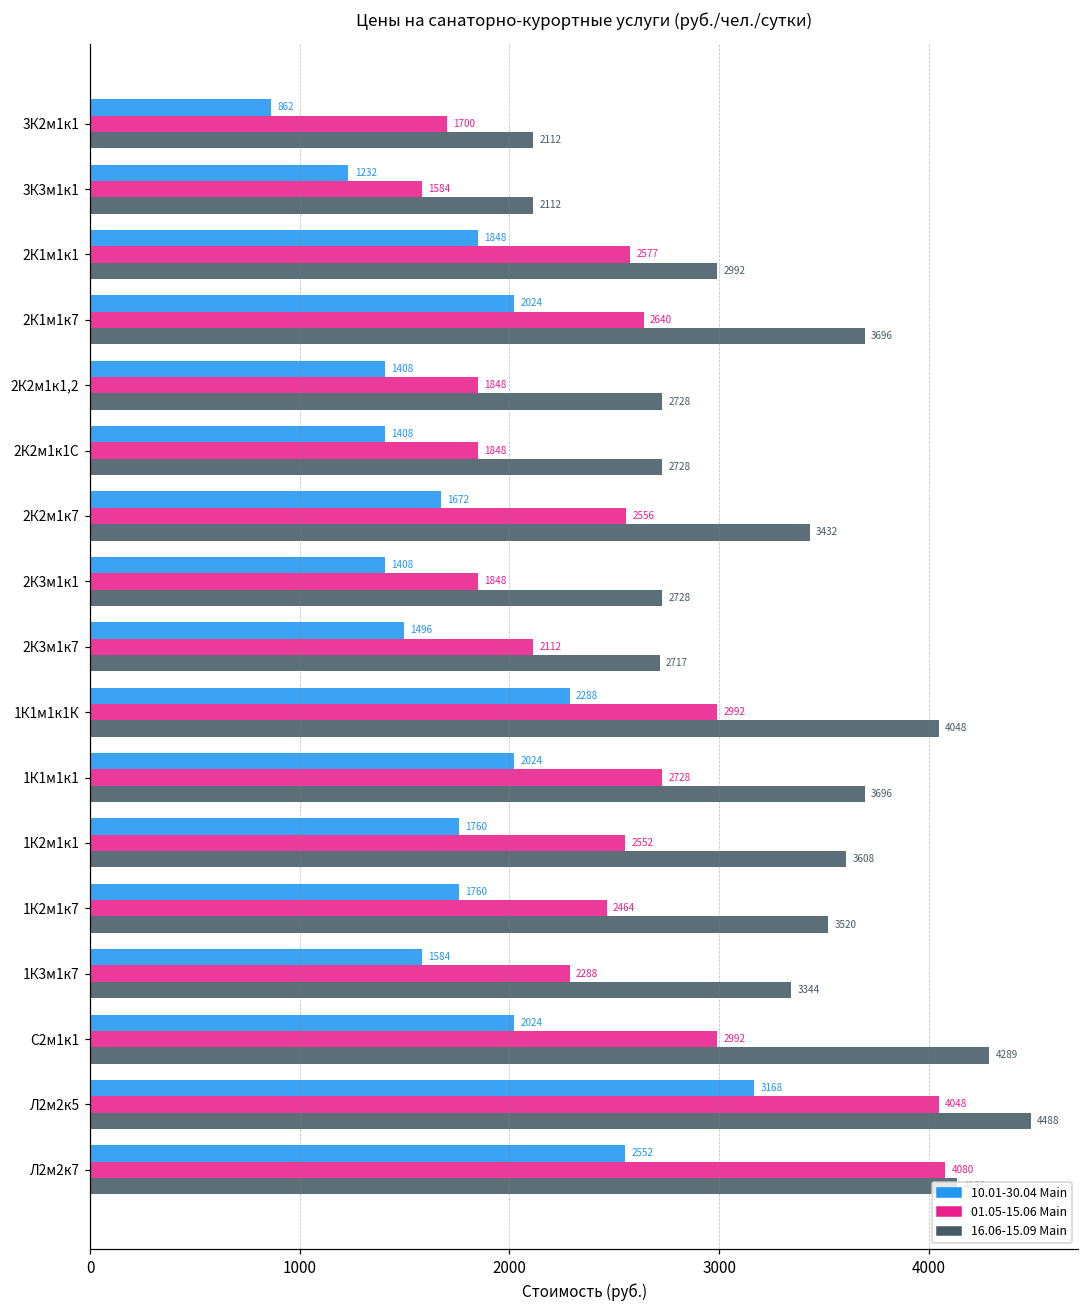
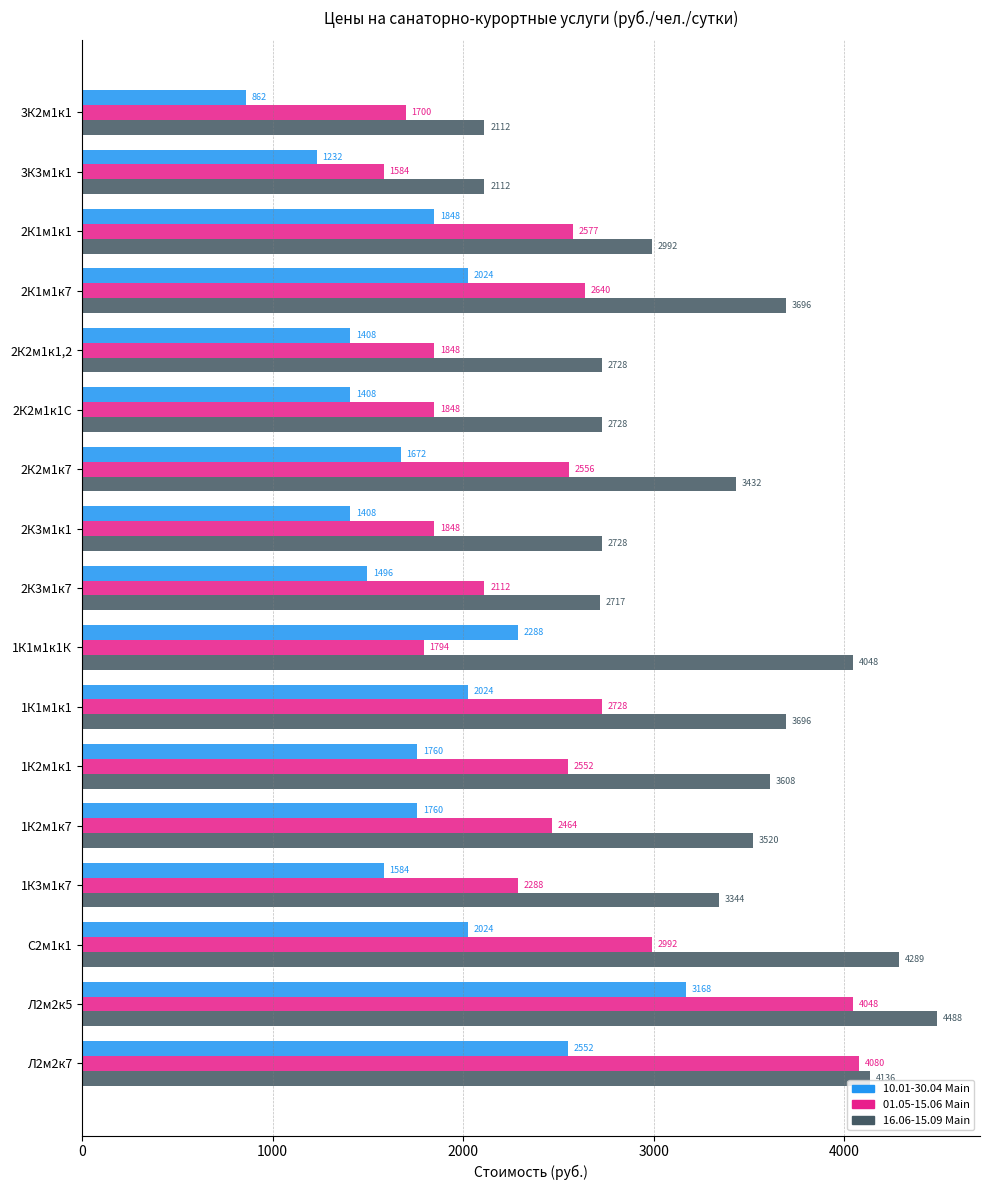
01.05-15.06 Main, 1К1м1к1К: 2992 -> 1794
